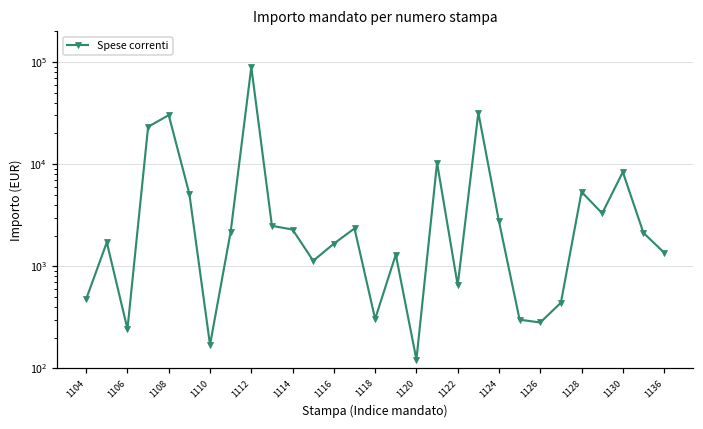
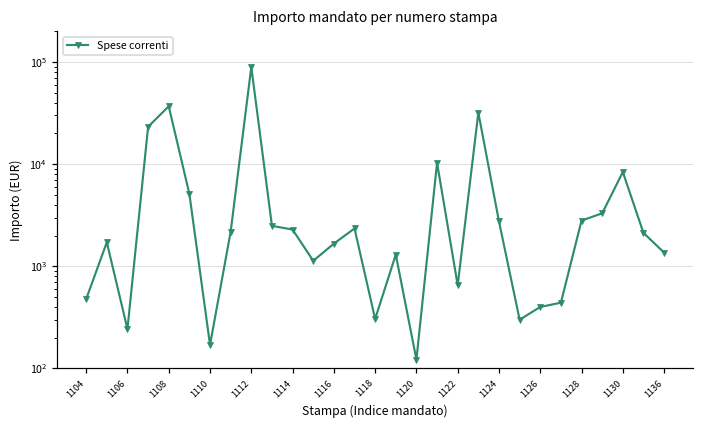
1108: 30000 -> 37000
1126: 280 -> 400
1128: 5000 -> 2800
